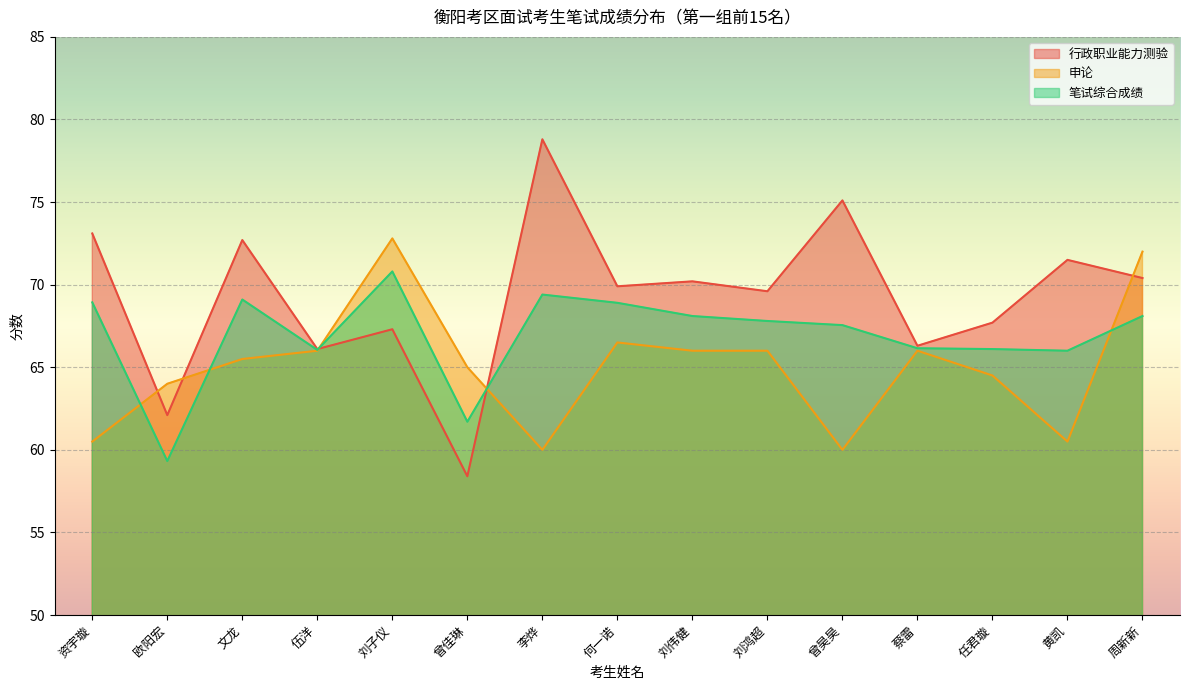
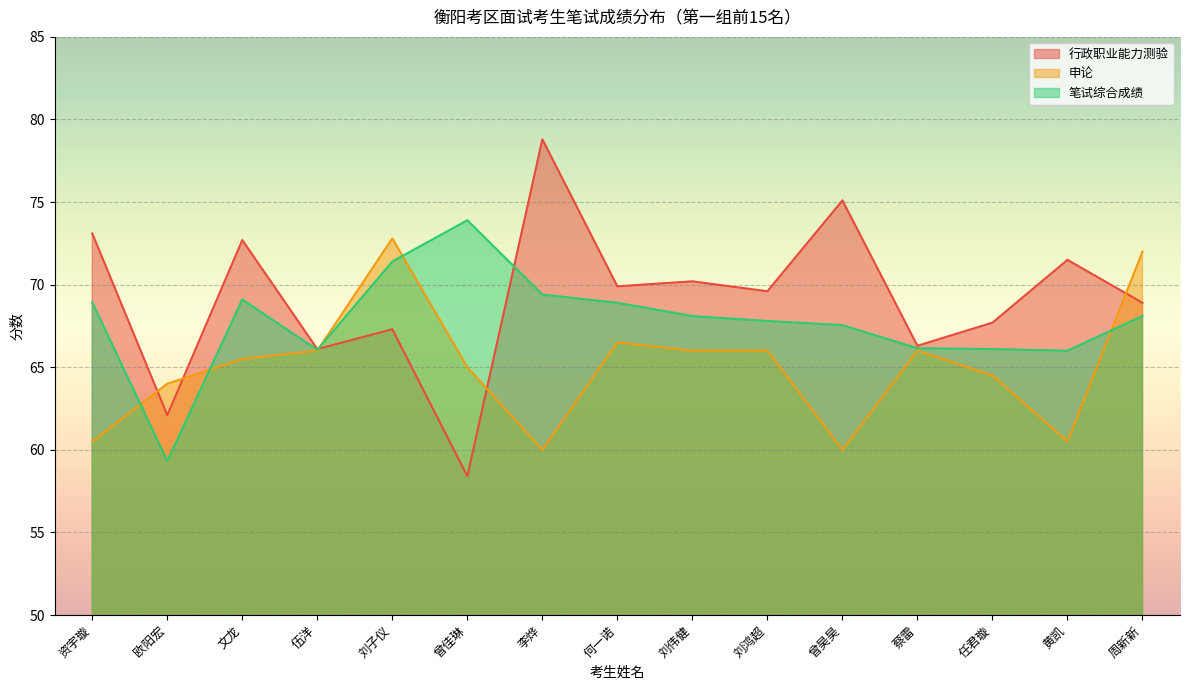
笔试综合成绩, 刘子仪: 70.8 -> 71.4
笔试综合成绩, 曾佳琳: 61.7 -> 73.9
行政职业能力测验, 周新新: 70.4 -> 68.9
